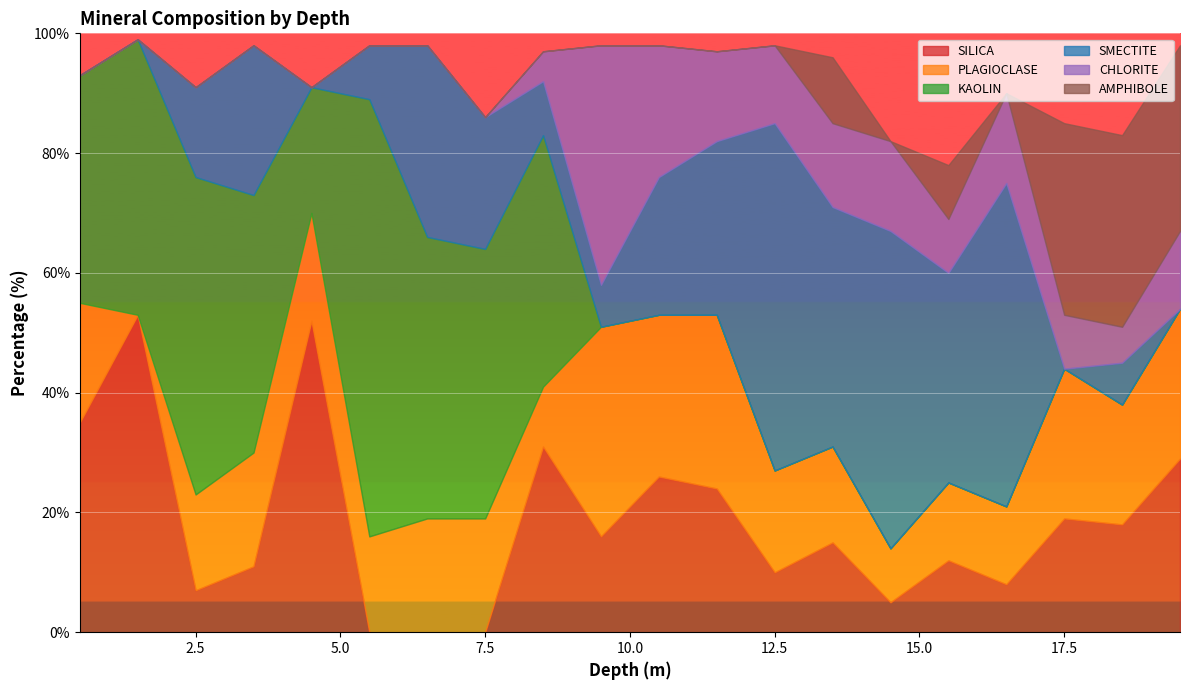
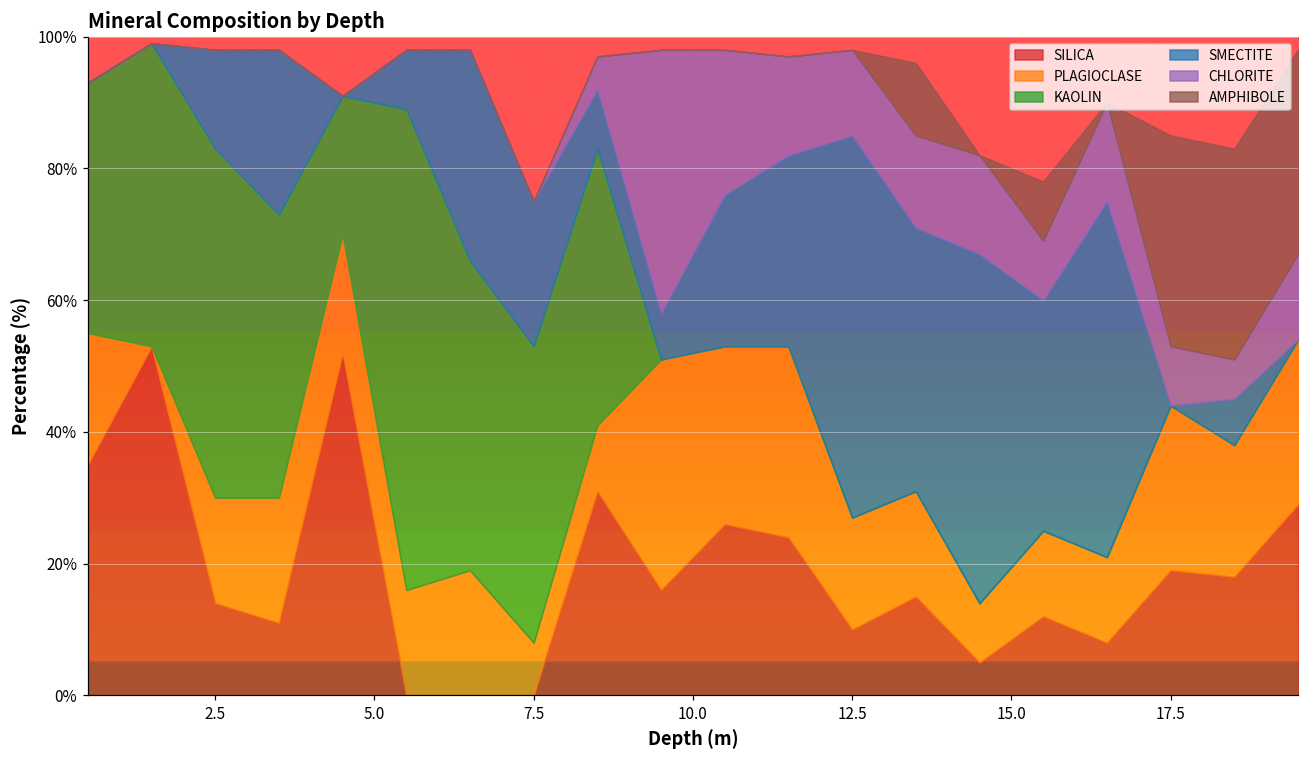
SILICA, 2.5: 7% -> 14%
PLAGIOCLASE, 7.5: 19% -> 8%
